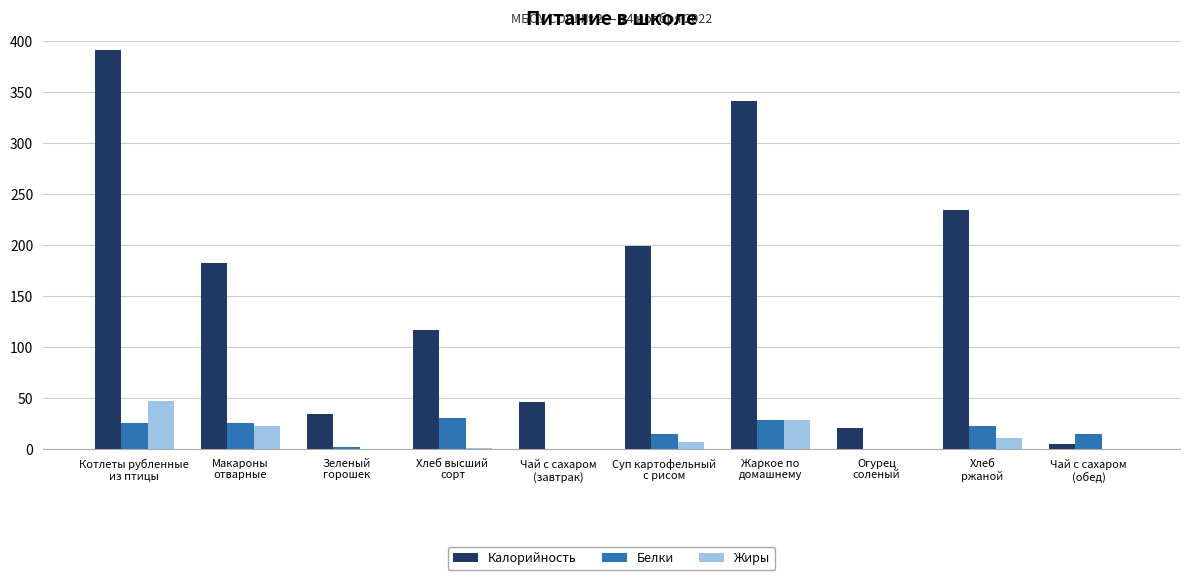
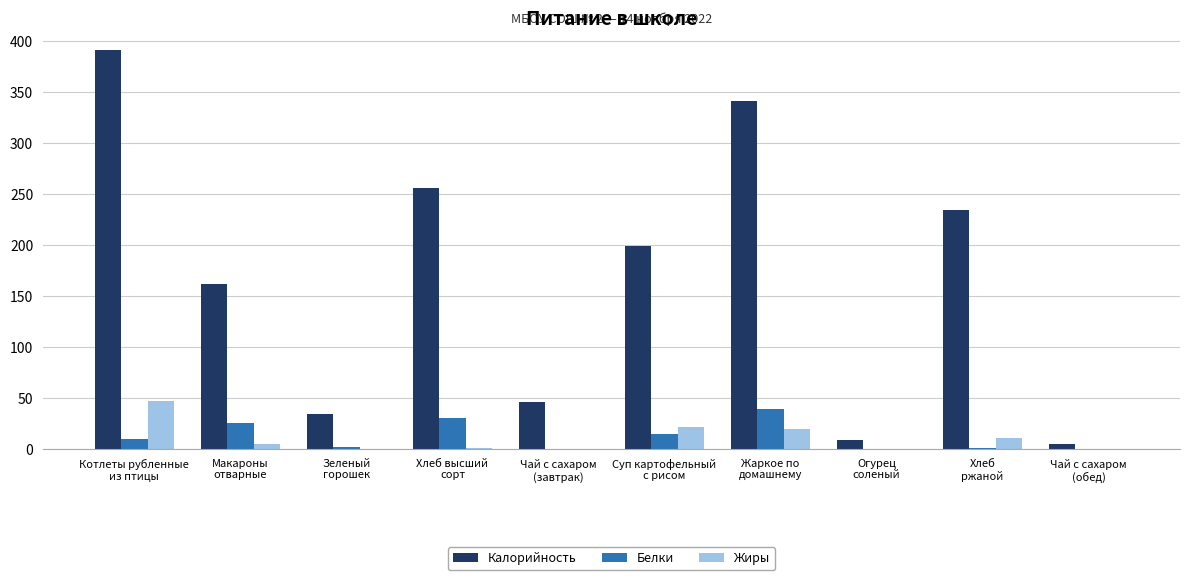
Белки, Котлеты рубленные из птицы: 25 -> 9
Калорийность, Макароны отварные: 183 -> 162
Жиры, Макароны отварные: 22 -> 5
Калорийность, Хлеб высший сорт: 117 -> 256
Жиры, Суп картофельный с рисом: 6 -> 21
Белки, Жаркое по домашнему: 28 -> 39
Жиры, Жаркое по домашнему: 28 -> 19
Калорийность, Огурец соленый: 20 -> 9
Белки, Хлеб ржаной: 22 -> 1
Белки, Чай с сахаром (обед): 15 -> 0
